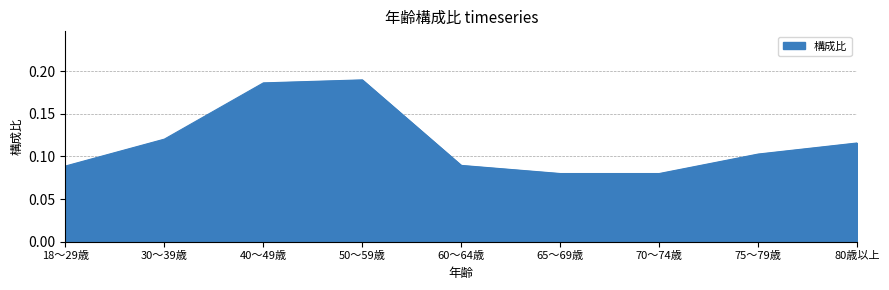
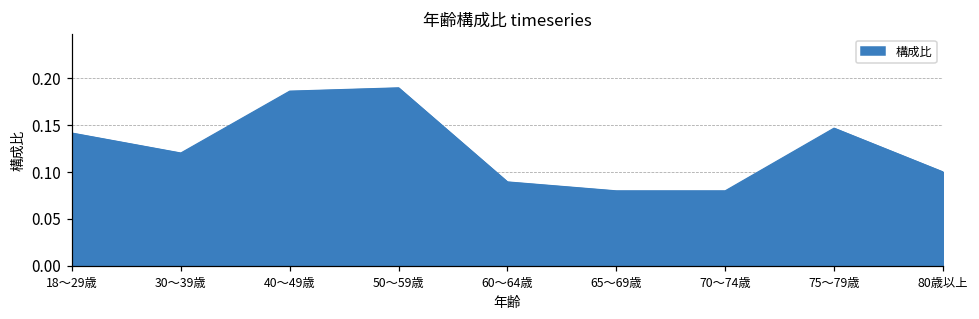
18～29歳: 0.09 -> 0.14
75～79歳: 0.10 -> 0.15
80歳以上: 0.12 -> 0.10
